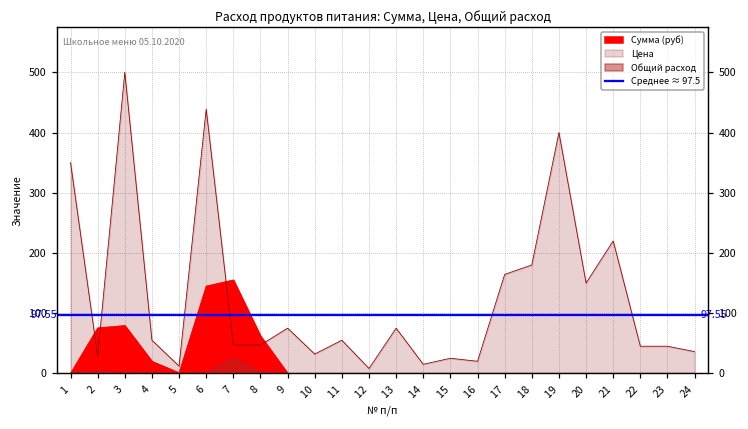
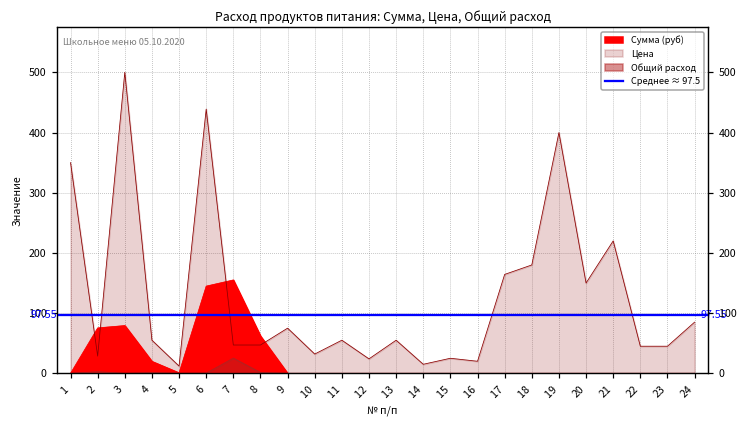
Цена, 12: 10 -> 20
Цена, 13: 80 -> 60
Цена, 24: 40 -> 90
